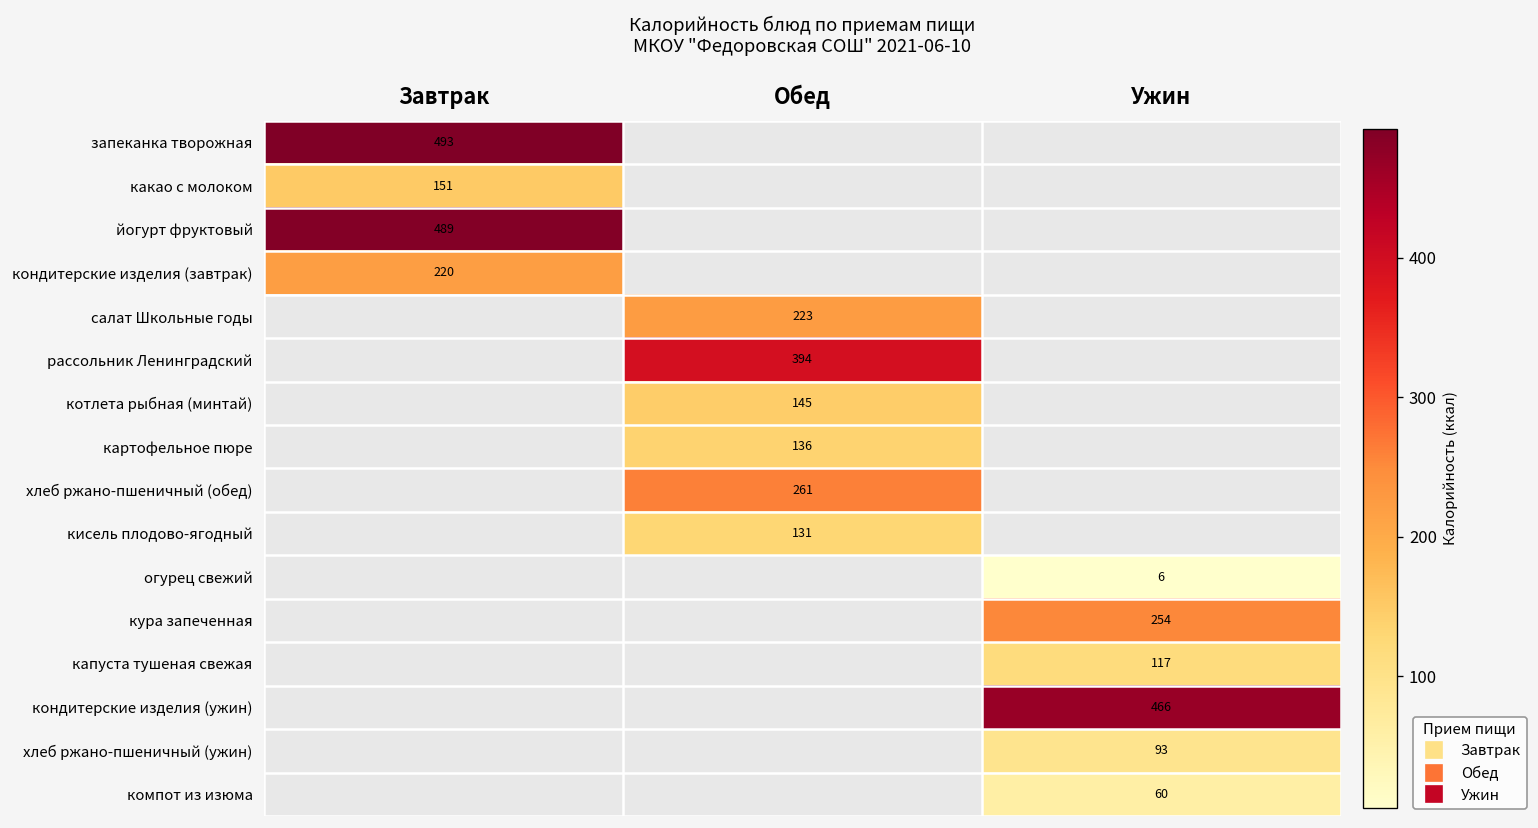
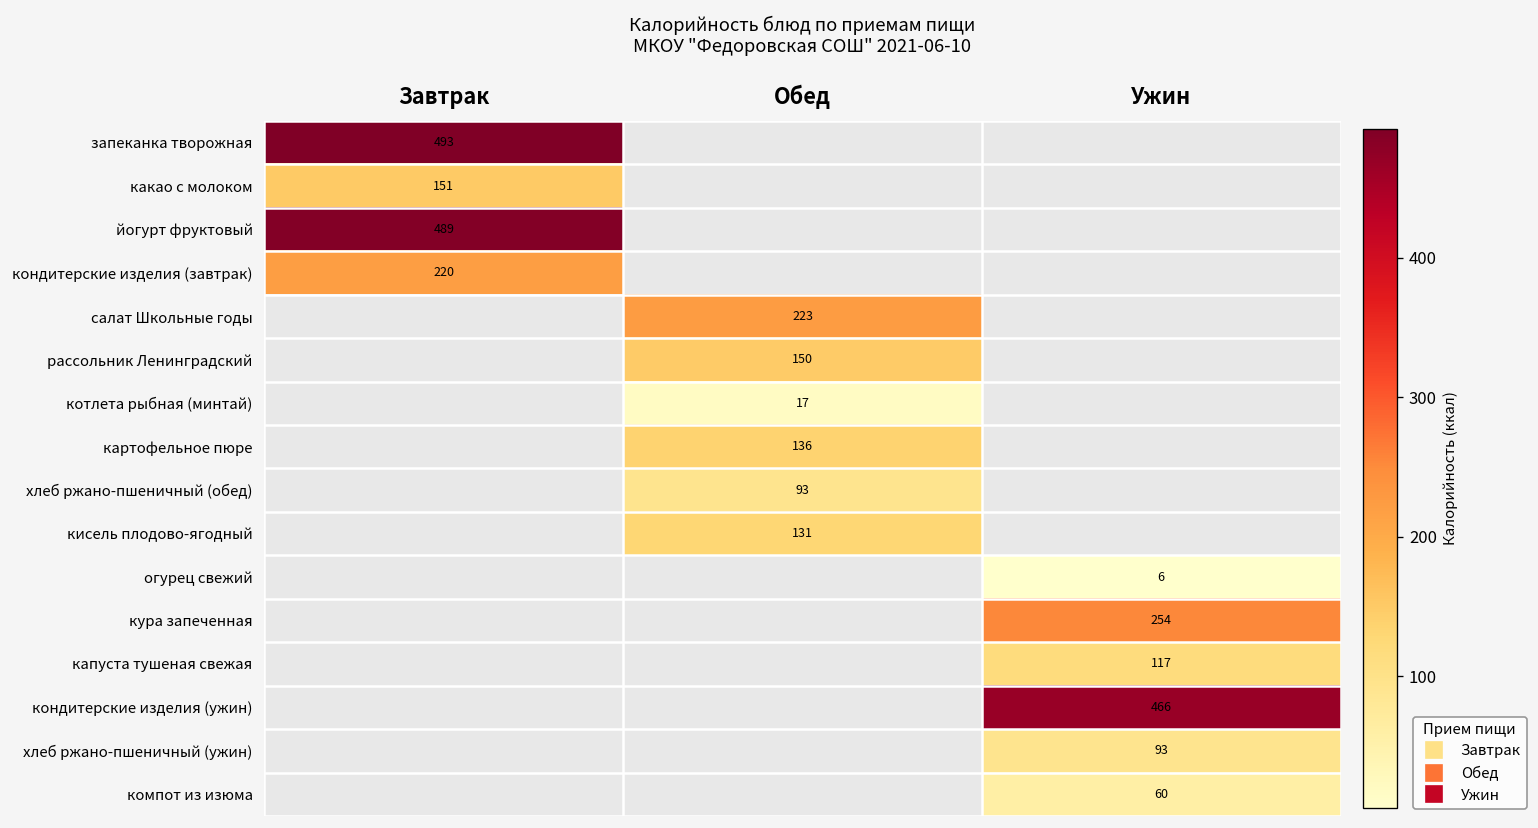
рассольник Ленинградский, Обед: 394 -> 150
котлета рыбная (минтай), Обед: 145 -> 17
хлеб ржано-пшеничный (обед), Обед: 261 -> 93
